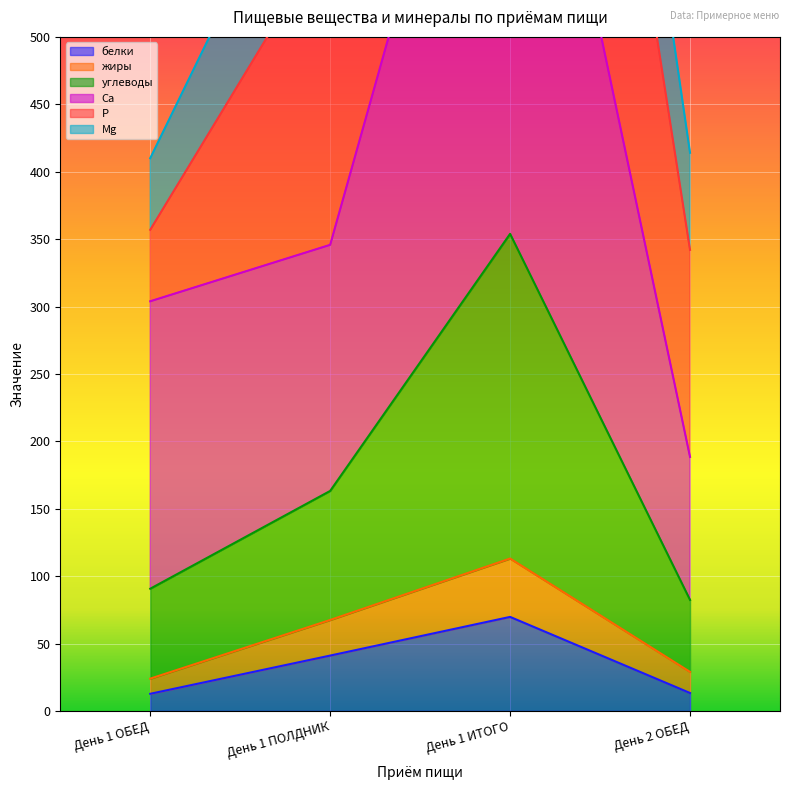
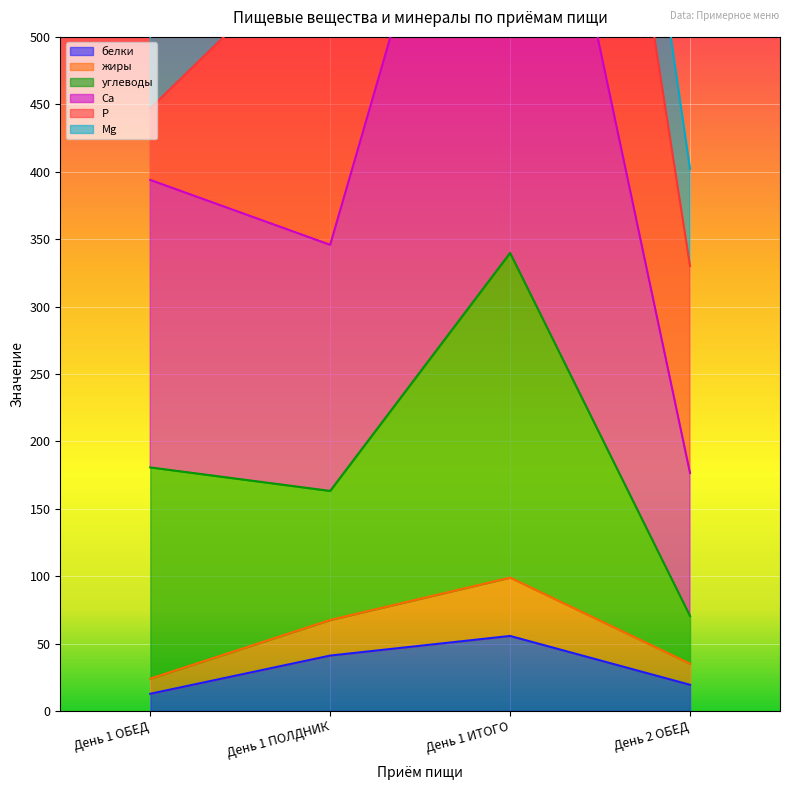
углеводы, День 1 ОБЕД: 67 -> 157
белки, День 1 ИТОГО: 70 -> 56
белки, День 2 ОБЕД: 13 -> 19
углеводы, День 2 ОБЕД: 53 -> 35
